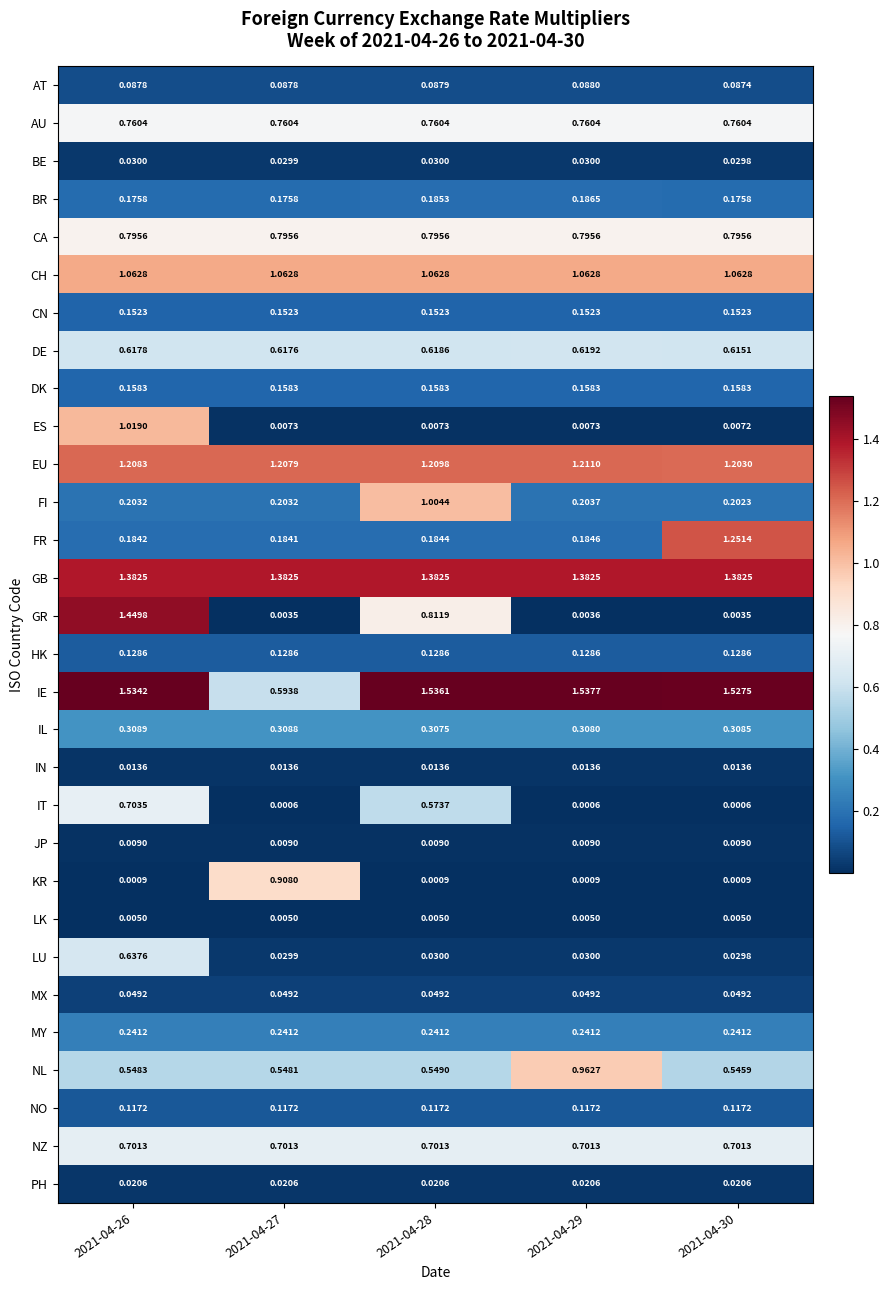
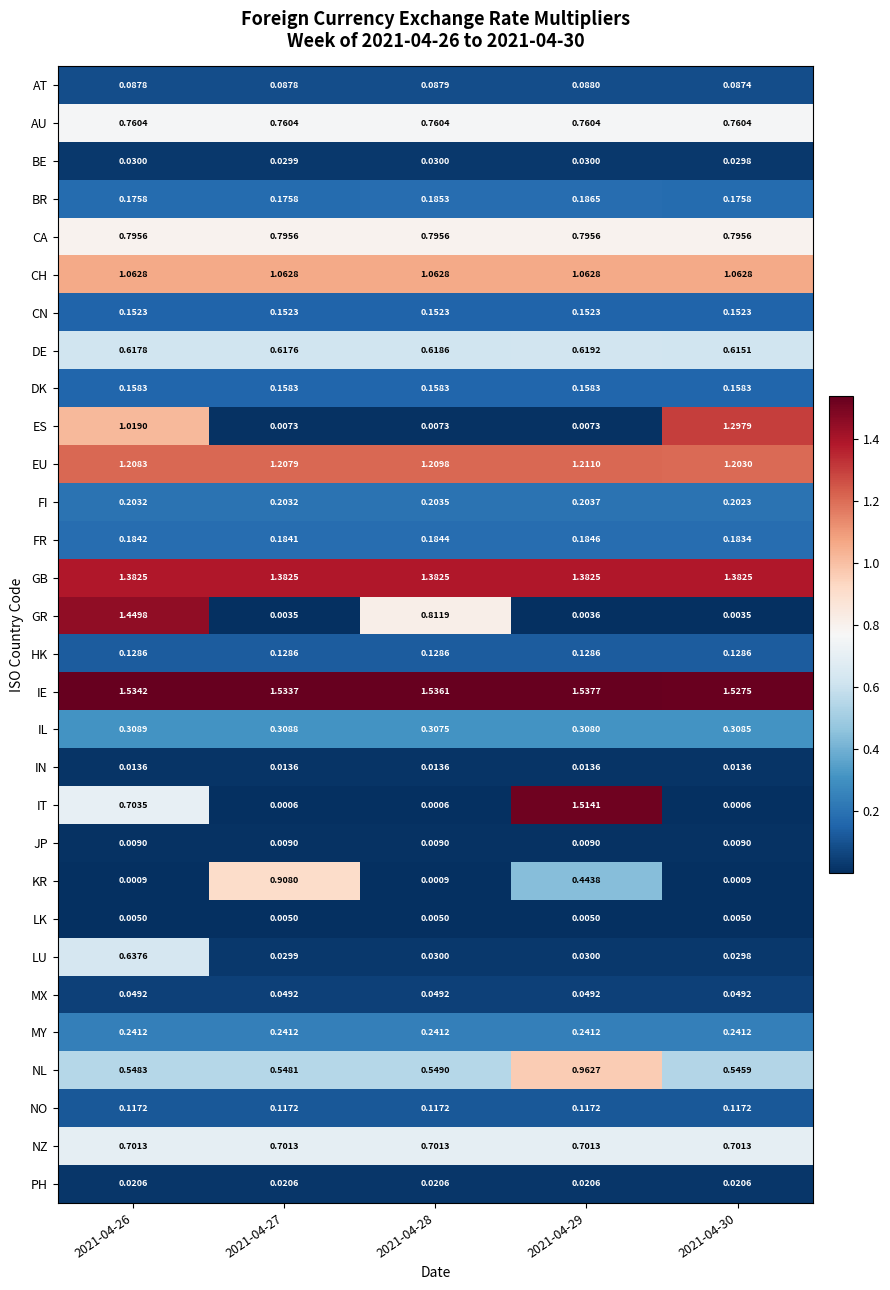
ES, 2021-04-30: 0.0072 -> 1.2979
FI, 2021-04-28: 1.0044 -> 0.2035
FR, 2021-04-30: 1.2514 -> 0.1834
IE, 2021-04-27: 0.5938 -> 1.5337
IT, 2021-04-28: 0.5737 -> 0.0006
IT, 2021-04-29: 0.0006 -> 1.5141
KR, 2021-04-29: 0.0009 -> 0.4438
